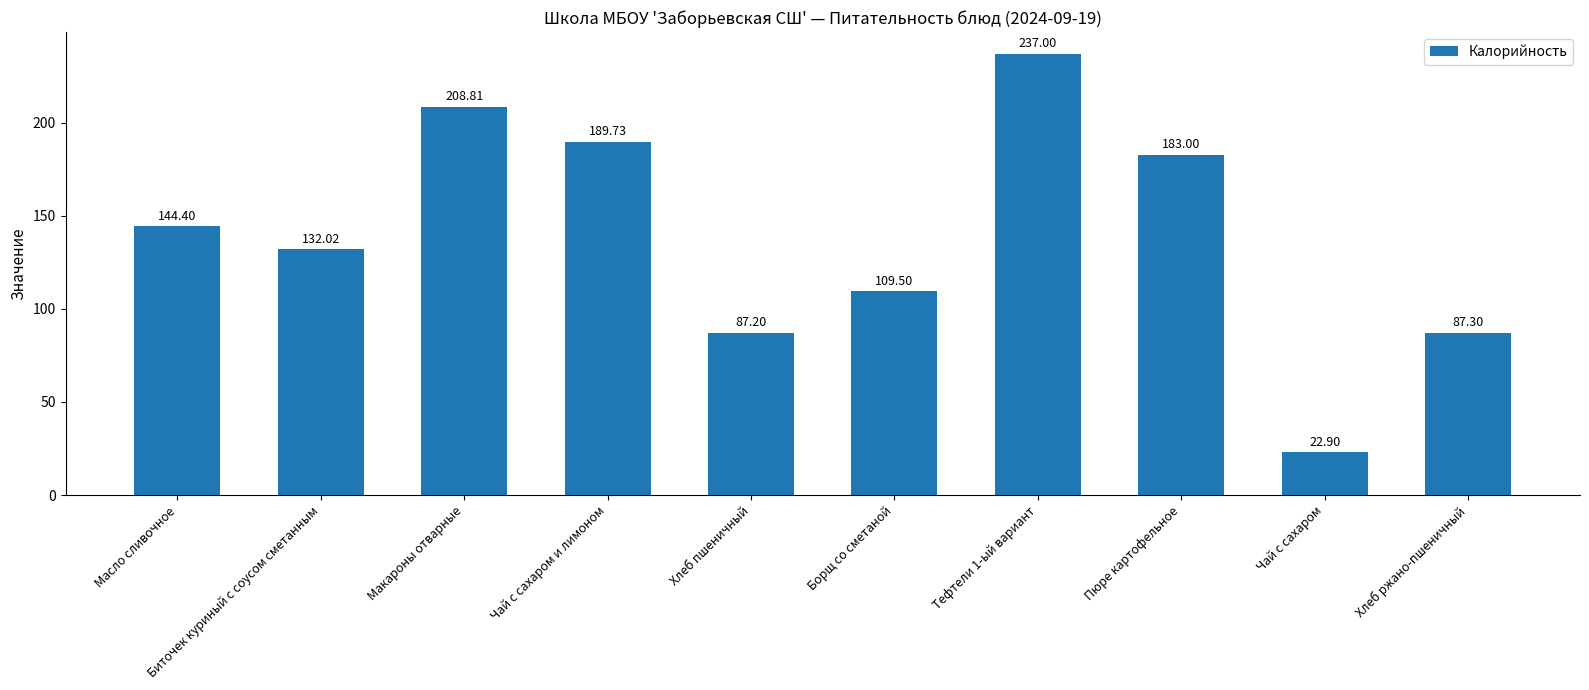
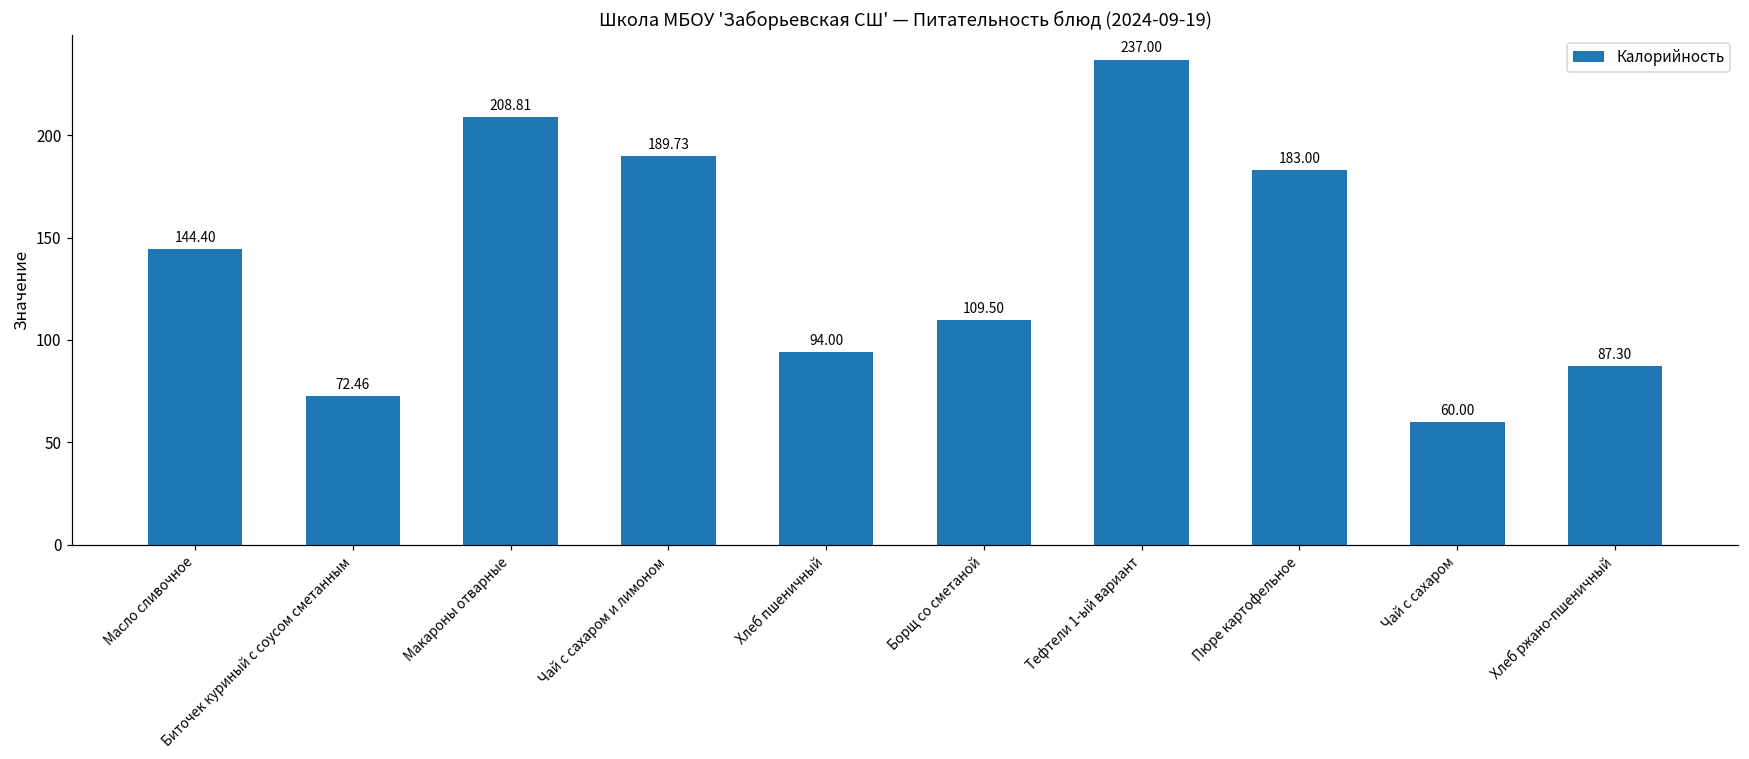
Биточек куриный с соусом сметанным: 132.02 -> 72.46
Хлеб пшеничный: 87.20 -> 94.00
Чай с сахаром: 22.90 -> 60.00
